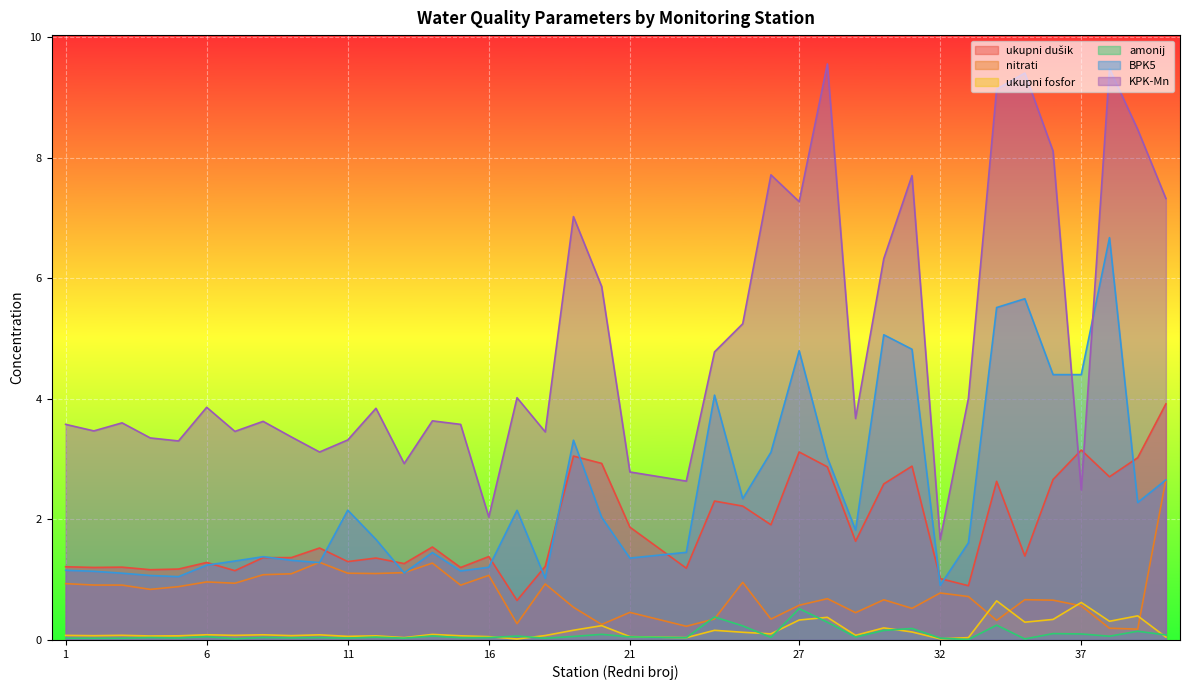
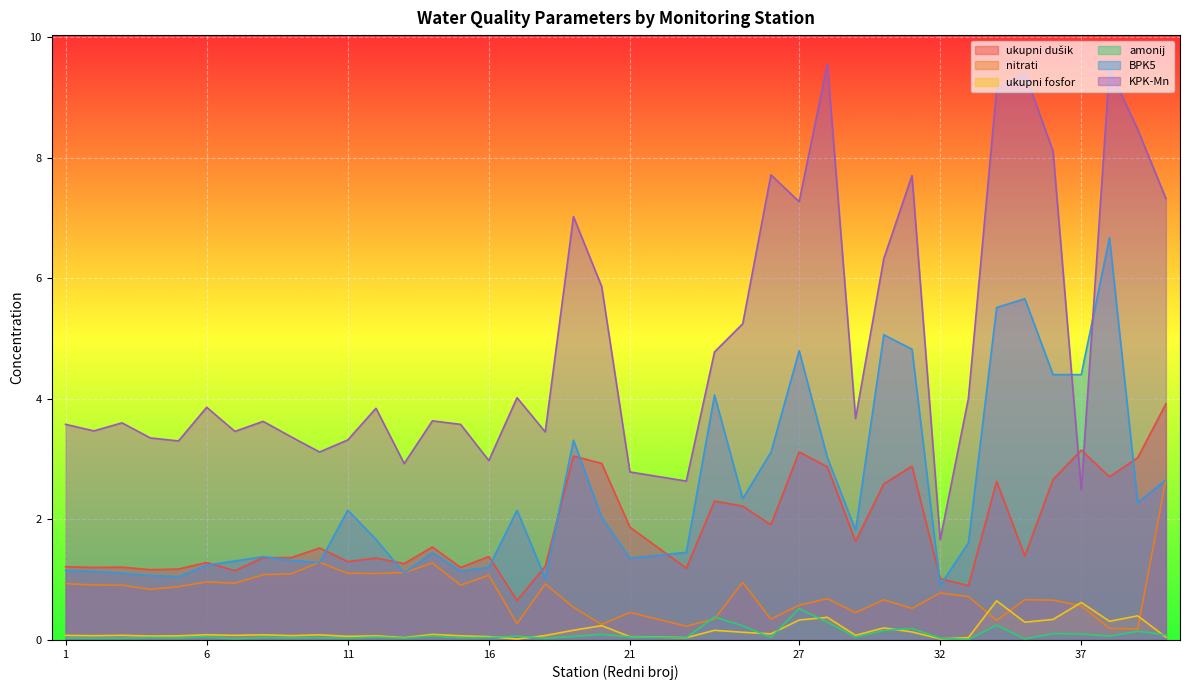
KPK-Mn, 16: 2.0 -> 3.0
